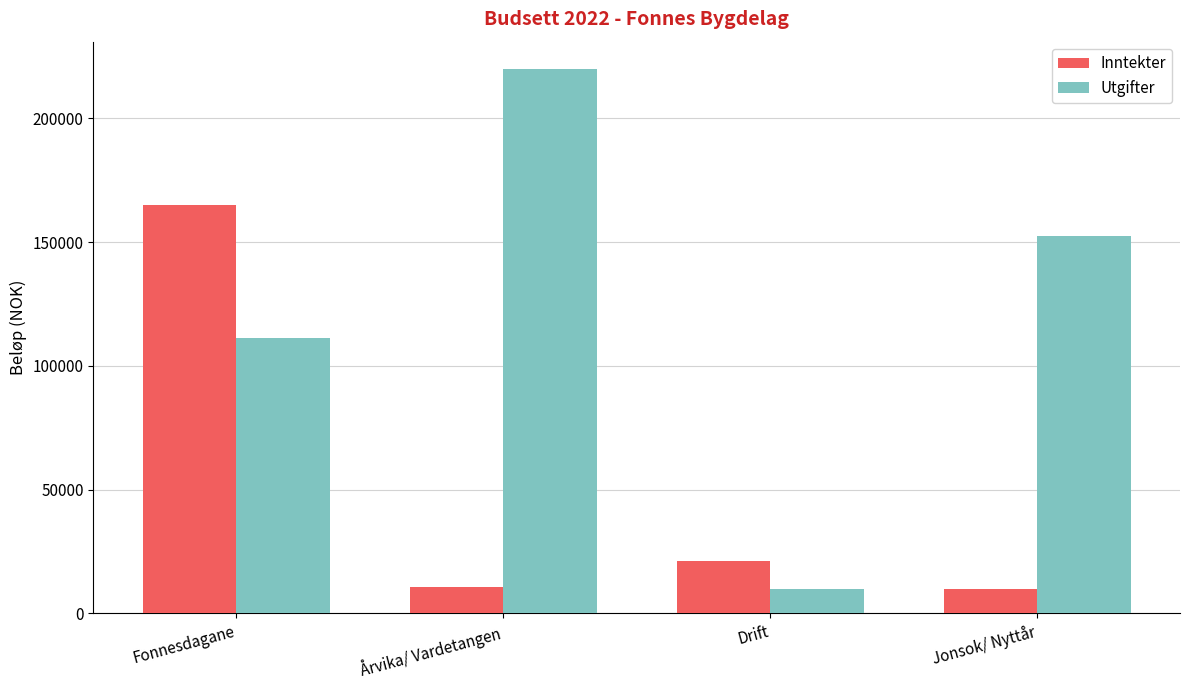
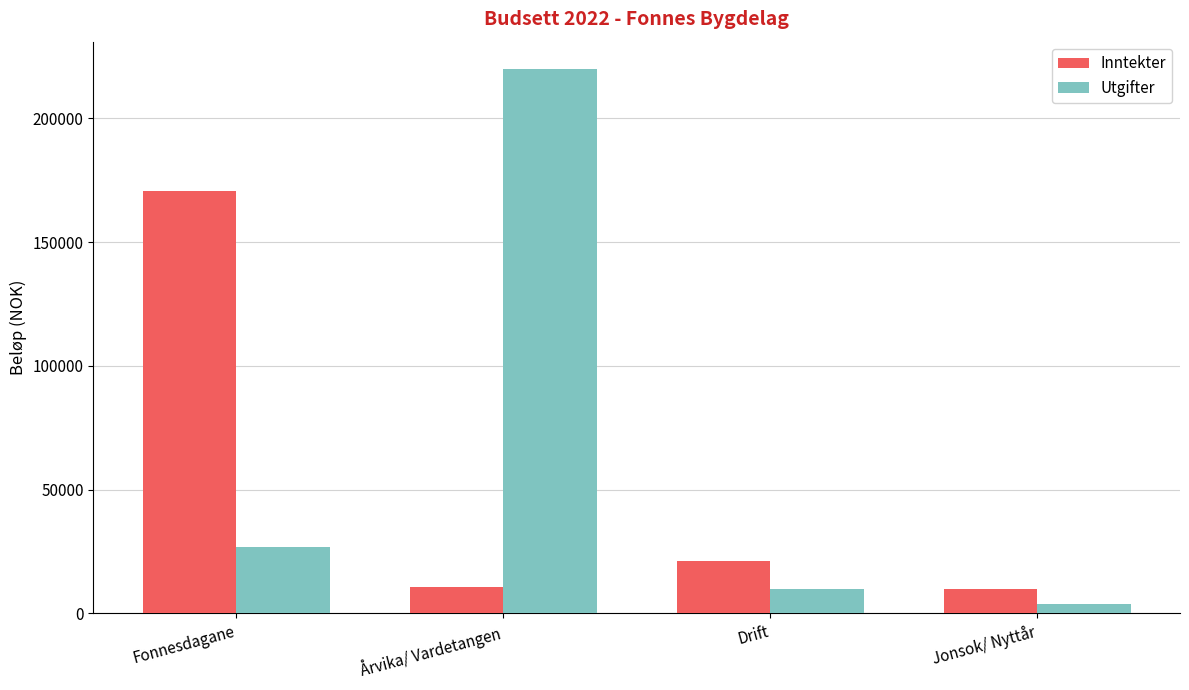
Inntekter, Fonnesdagane: 165000 -> 171000
Utgifter, Fonnesdagane: 111000 -> 27000
Utgifter, Jonsok/ Nyttår: 152000 -> 4000
